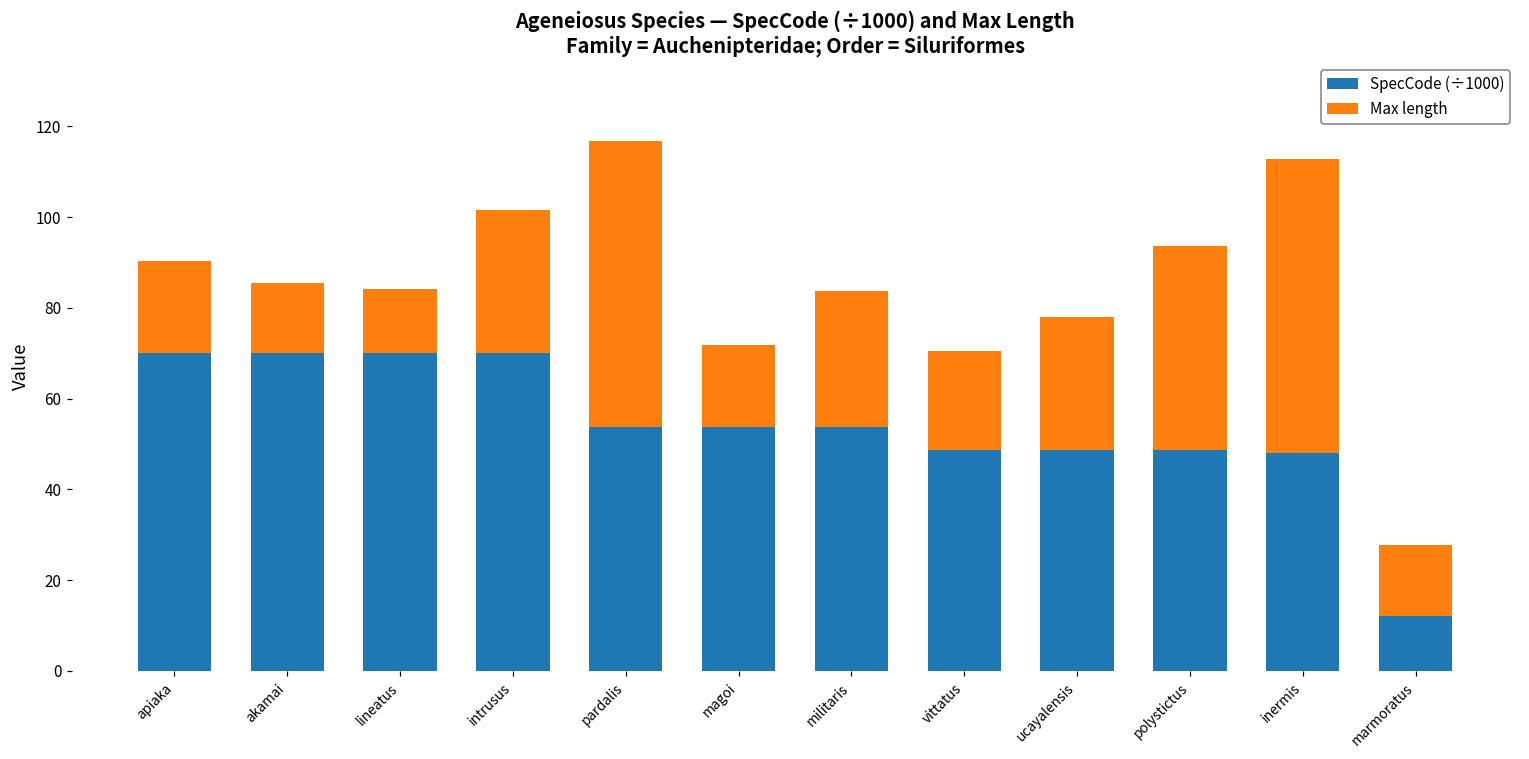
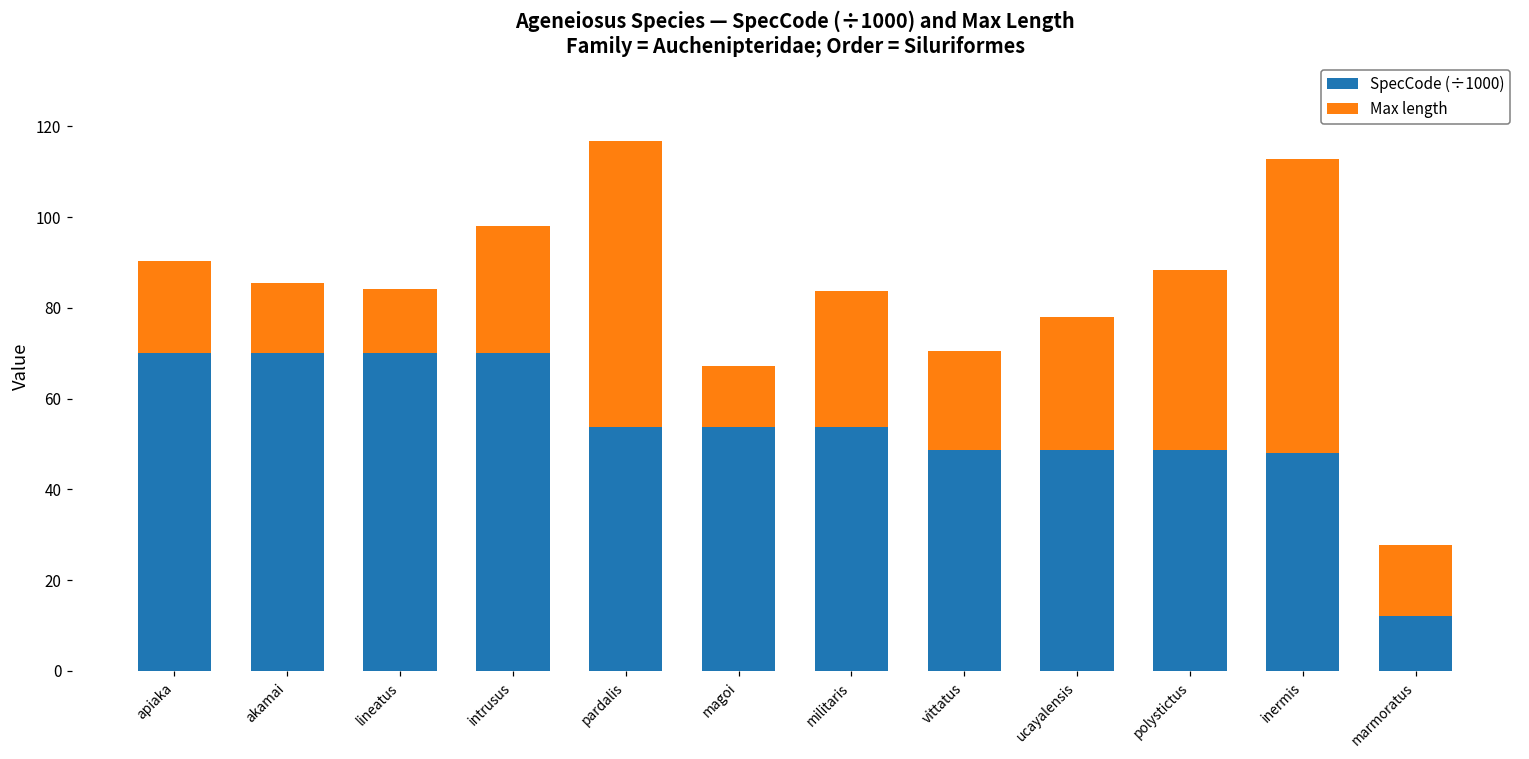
Max length, intrusus: 32 -> 28
Max length, magoi: 18 -> 14
Max length, polystictus: 45 -> 40
